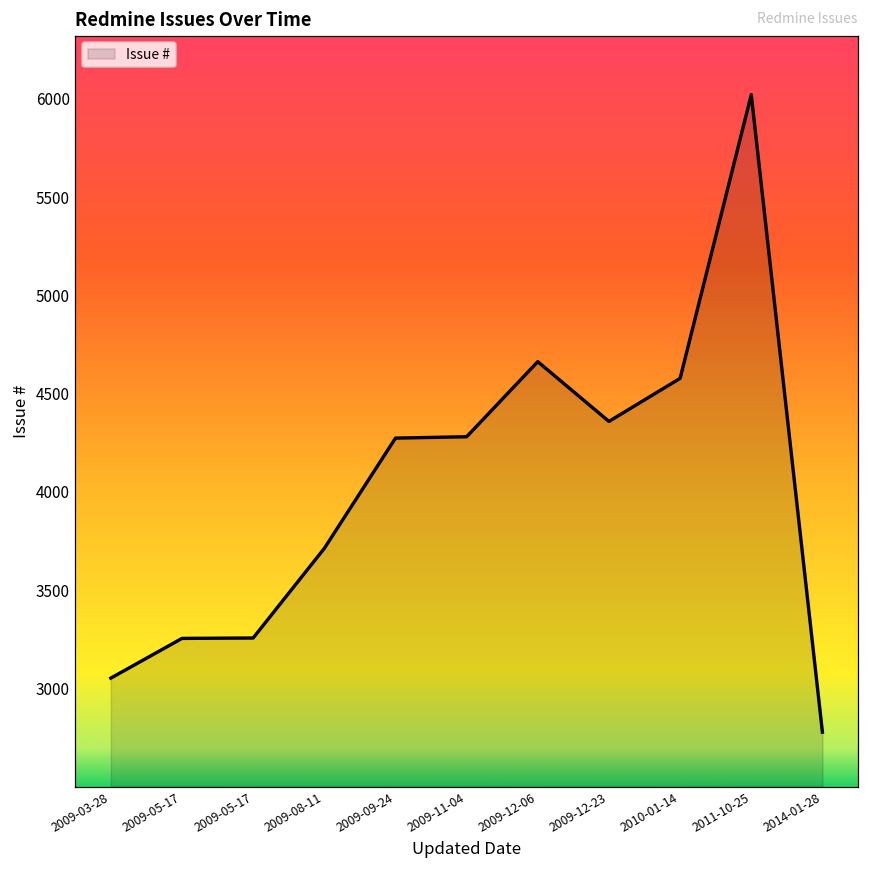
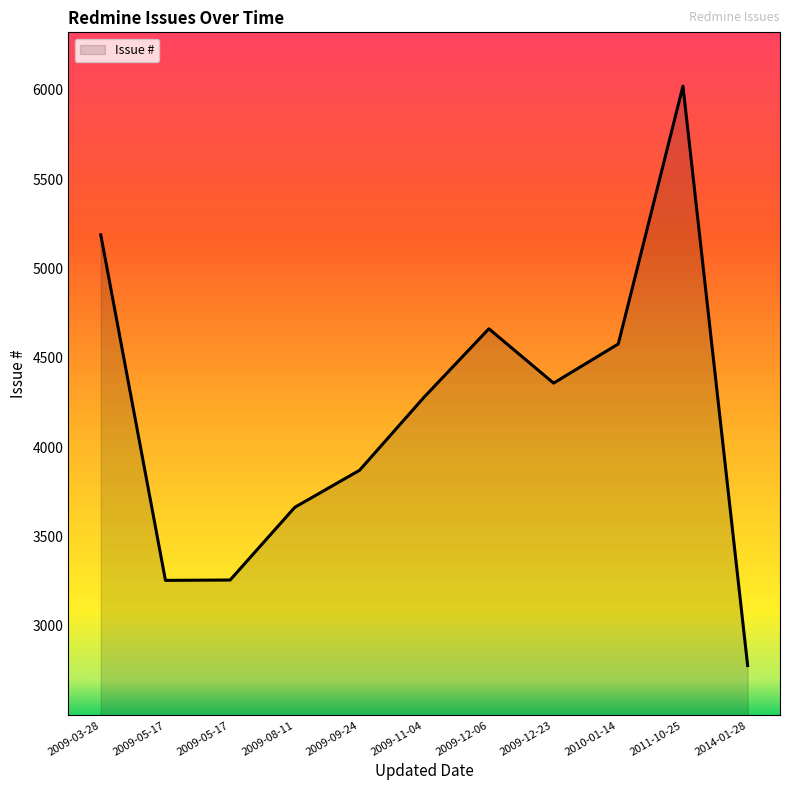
2009-03-28: 3050 -> 5190
2009-08-11: 3710 -> 3660
2009-09-24: 4270 -> 3870
